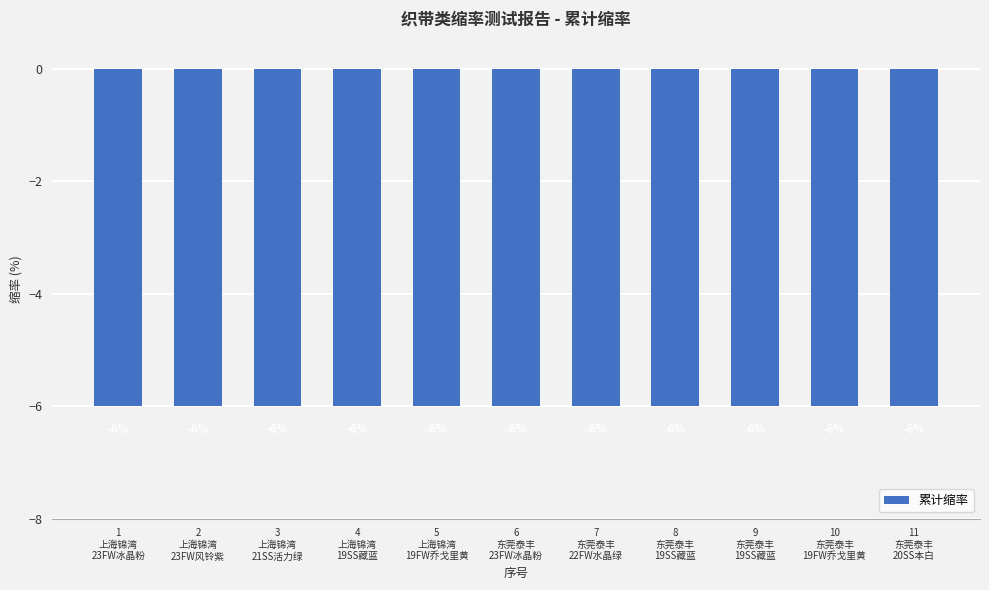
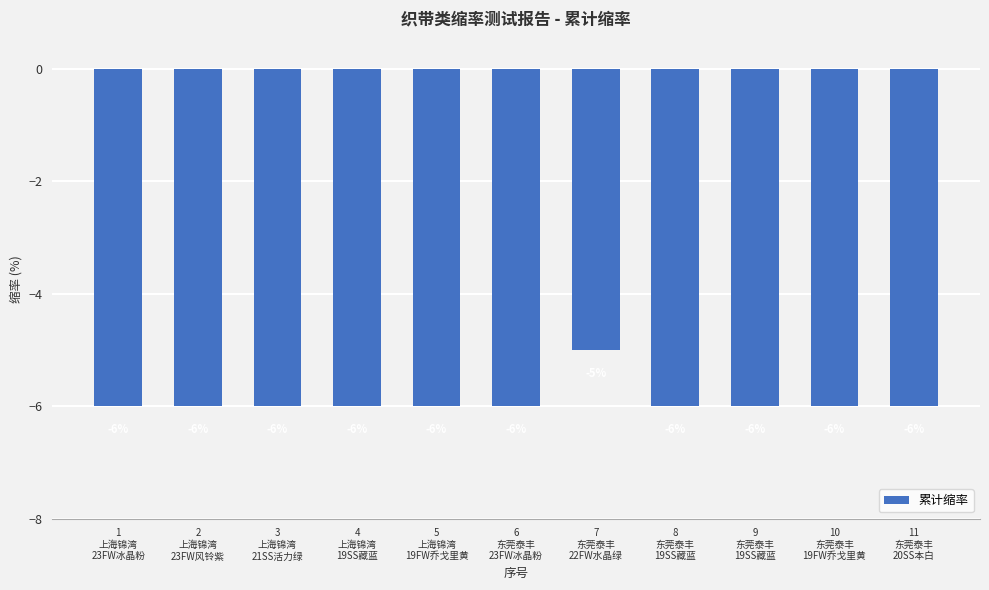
7 东莞泰丰 22FW水晶绿: -6 -> -5
